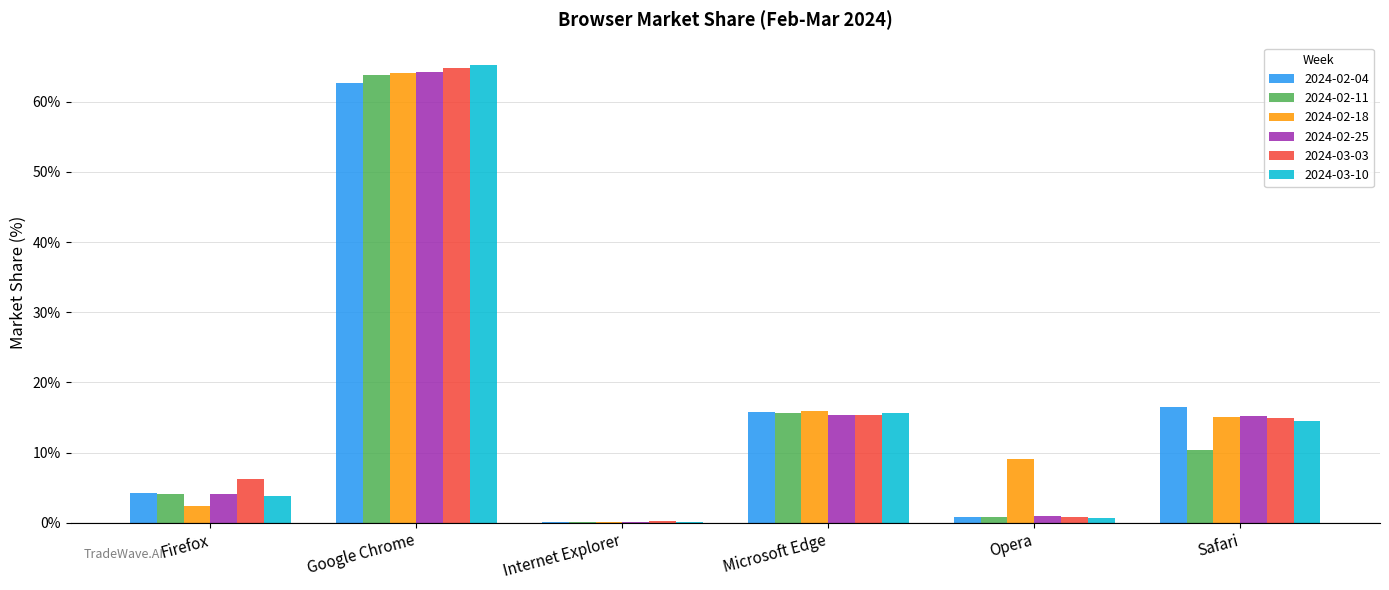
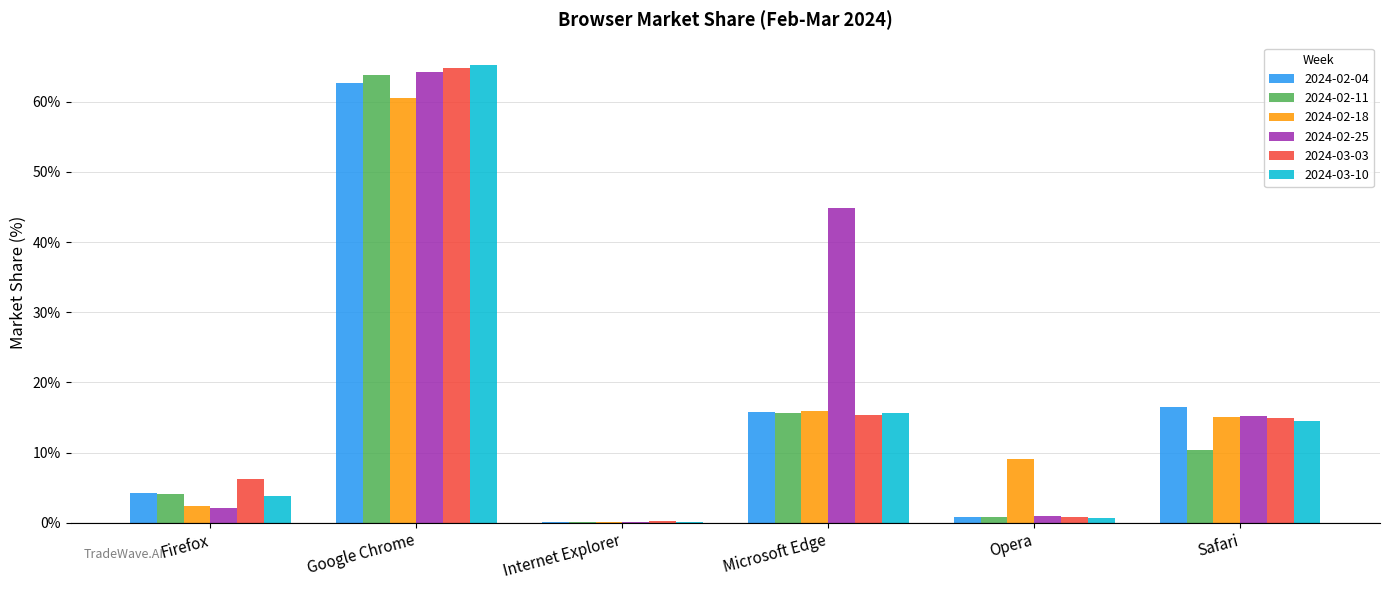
2024-02-25, Firefox: 4% -> 2%
2024-02-18, Google Chrome: 64% -> 60%
2024-02-25, Microsoft Edge: 15% -> 45%
